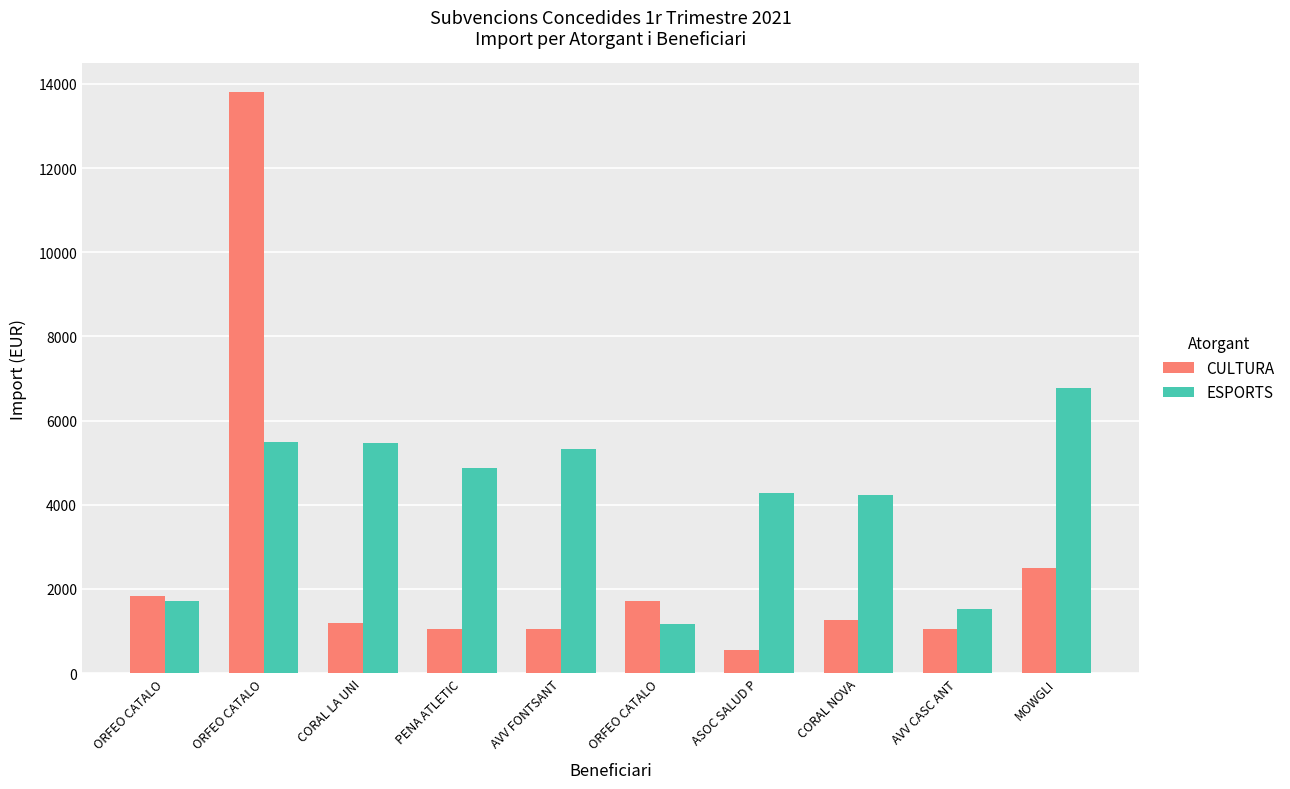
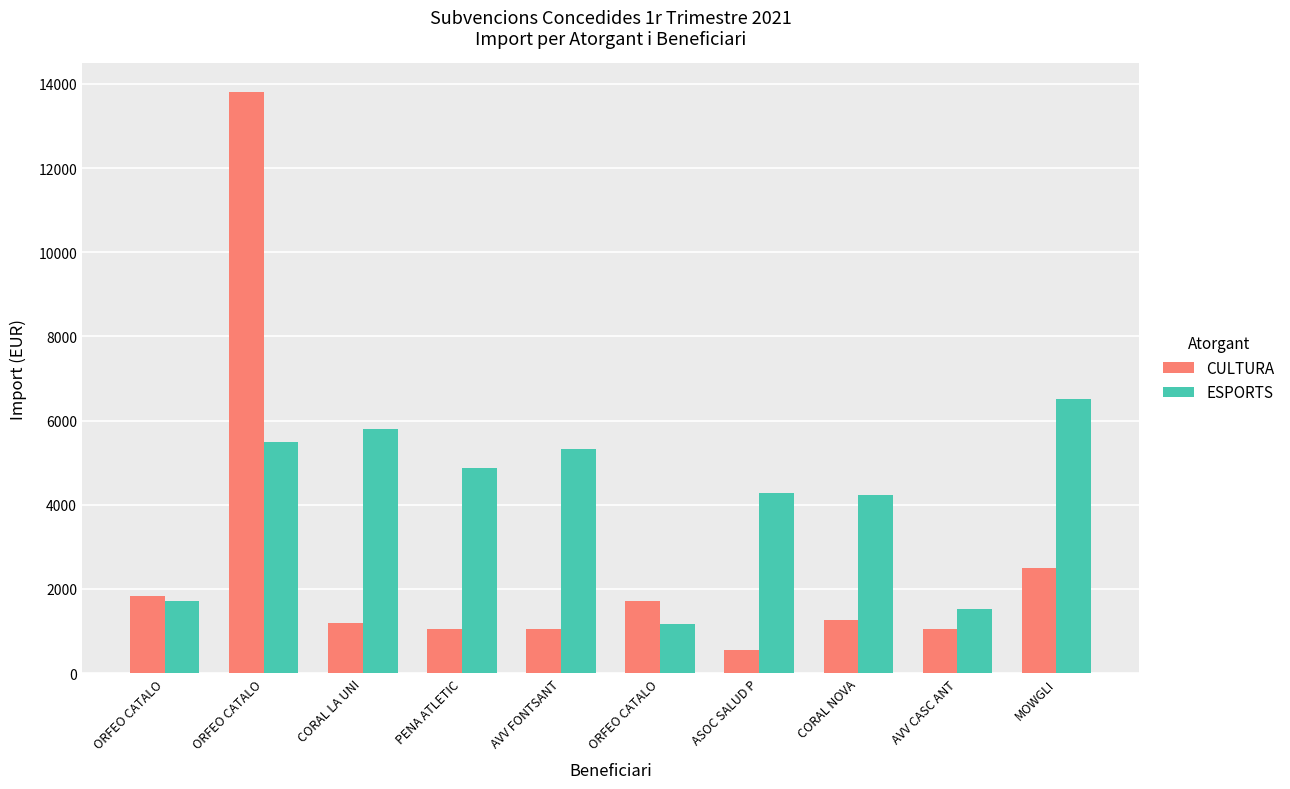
ESPORTS, CORAL LA UNI: 5500 -> 5800
ESPORTS, MOWGLI: 6800 -> 6500
